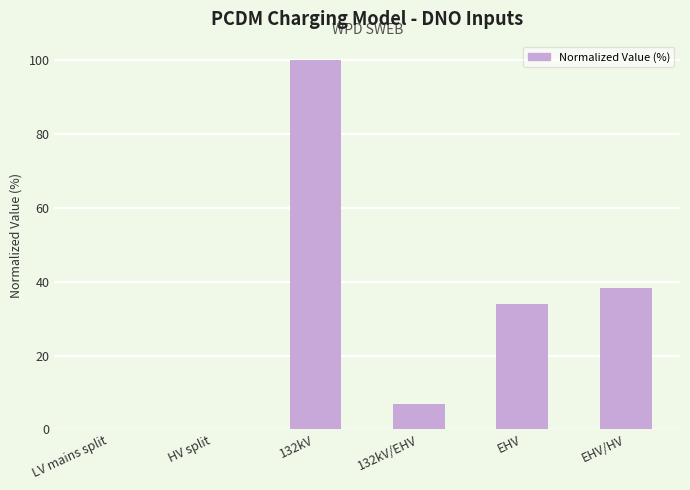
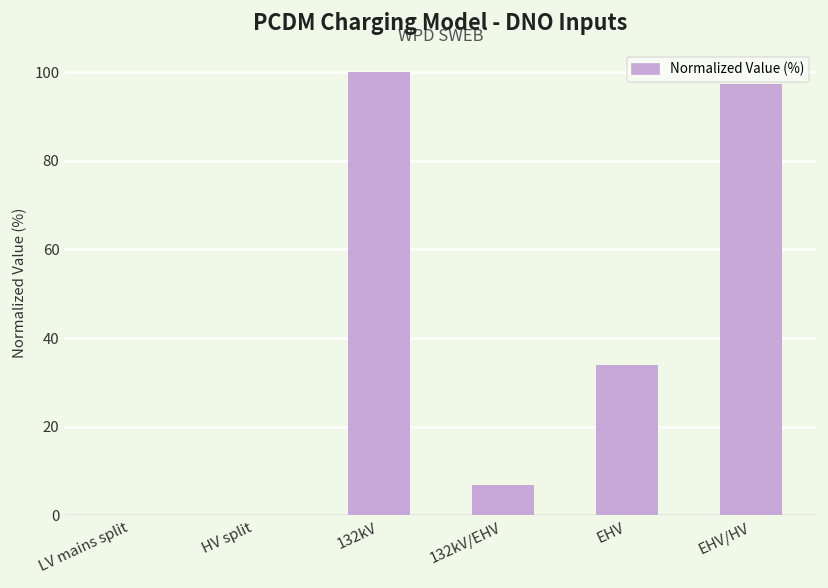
EHV/HV: 38 -> 97
